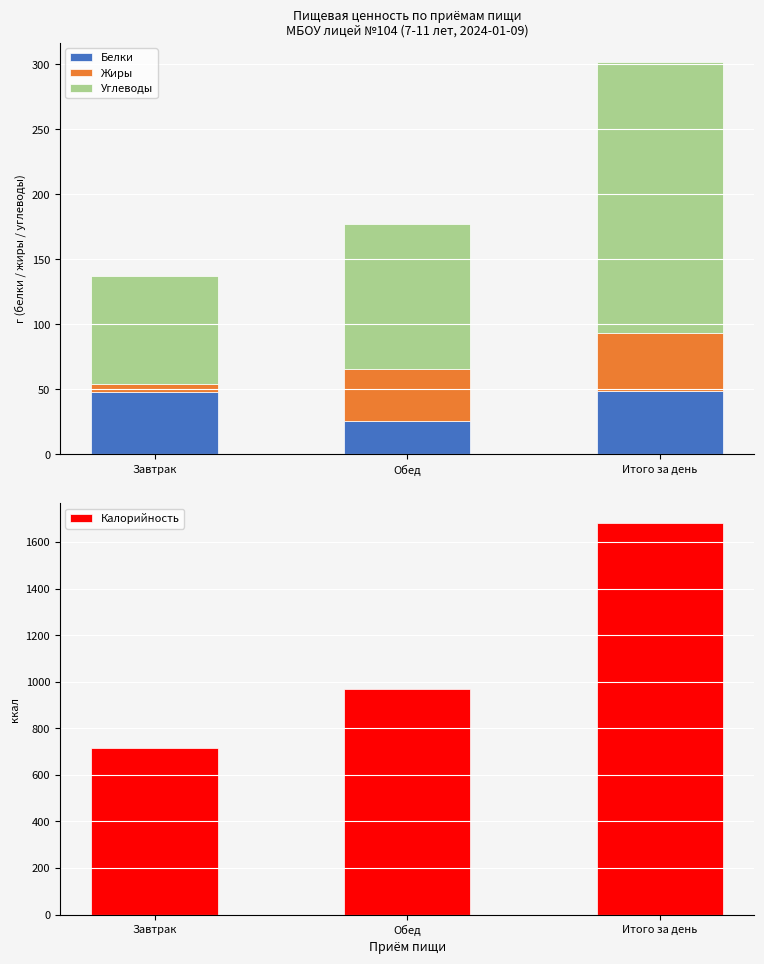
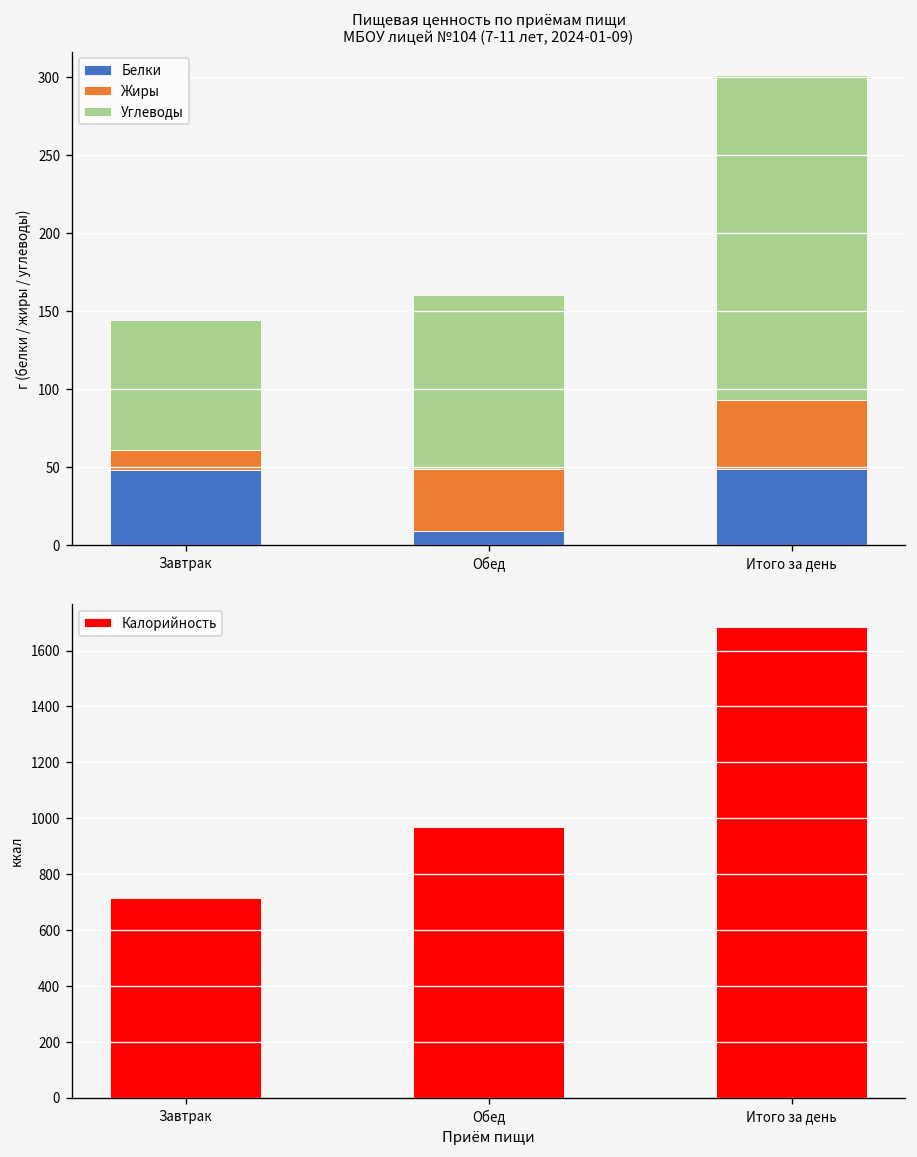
Пищевая ценность по приёмам пищи МБОУ лицей №104 (7-11 лет, 2024-01-09), Жиры, Завтрак: 6 -> 13
Пищевая ценность по приёмам пищи МБОУ лицей №104 (7-11 лет, 2024-01-09), Белки, Обед: 25 -> 9
